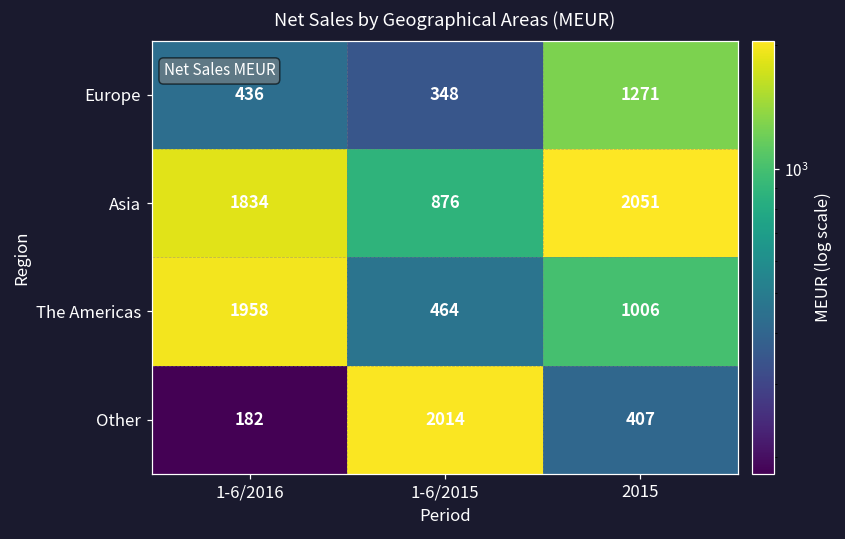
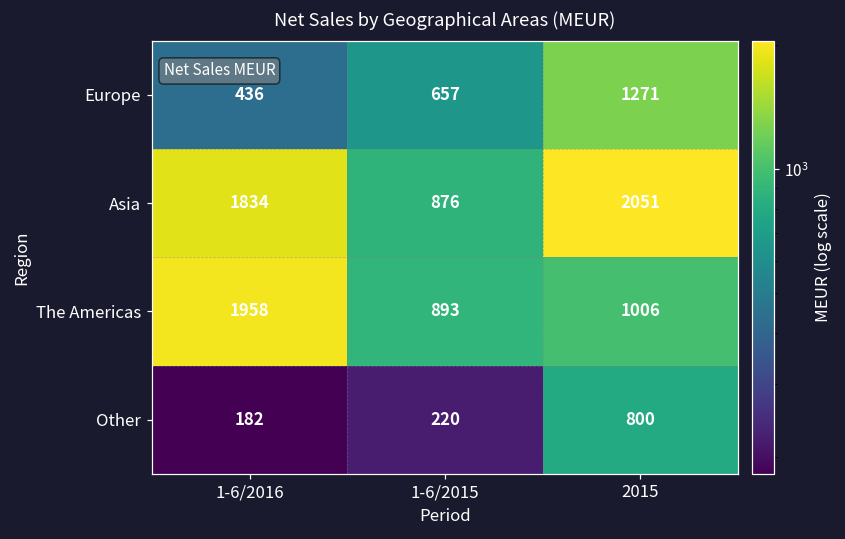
Europe, 1-6/2015: 348 -> 657
The Americas, 1-6/2015: 464 -> 893
Other, 1-6/2015: 2014 -> 220
Other, 2015: 407 -> 800
